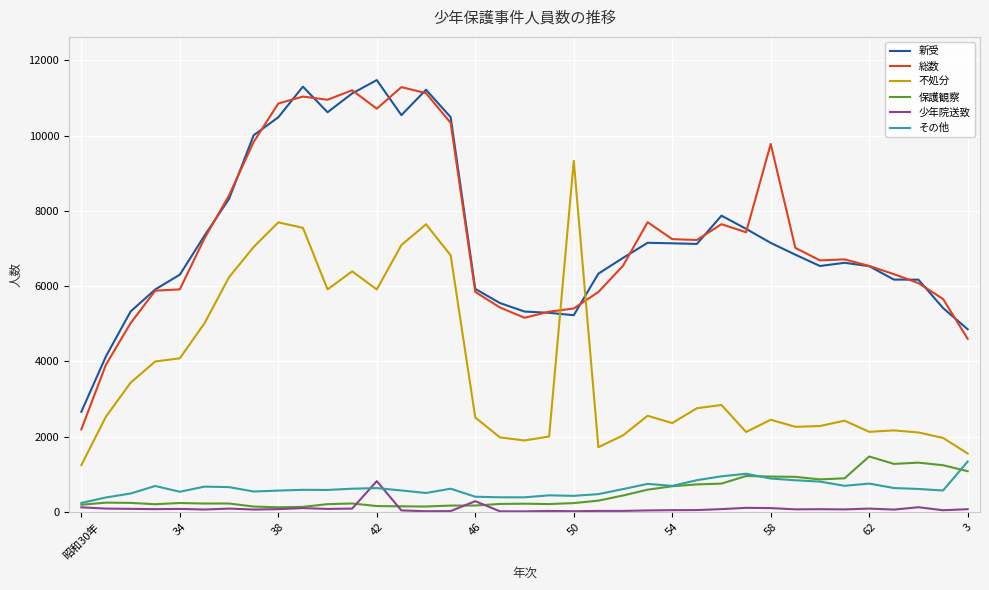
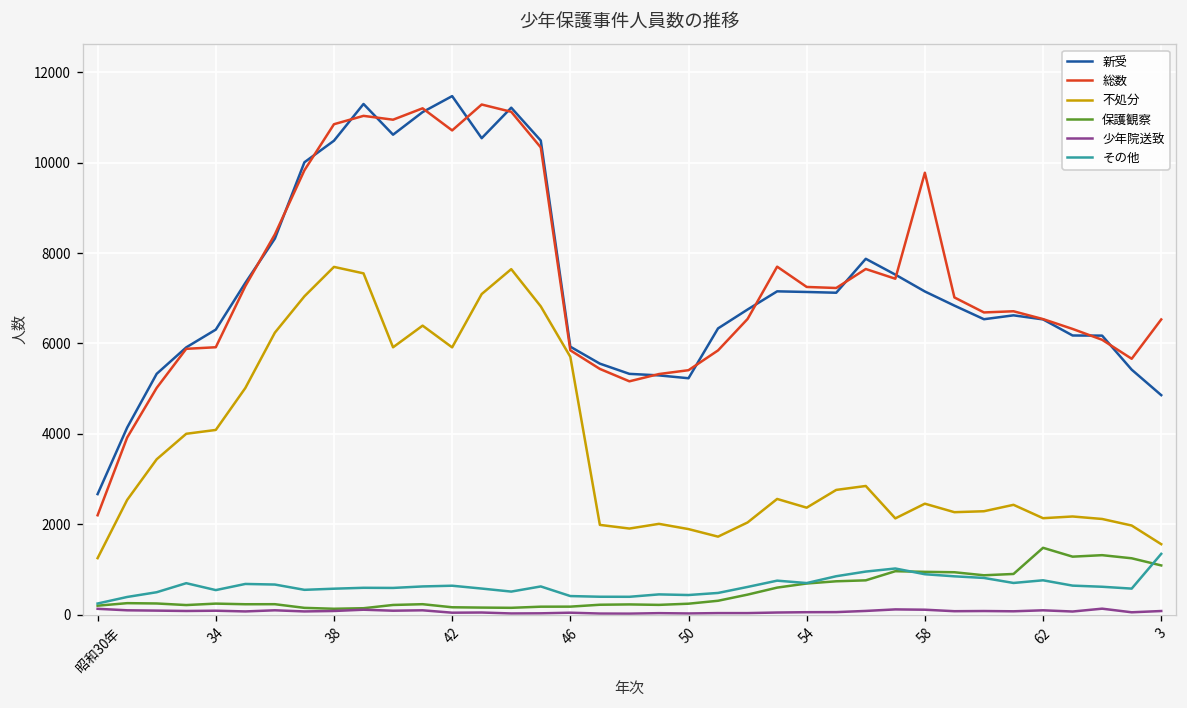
少年院送致, 42: 800 -> 0
不処分, 46: 2500 -> 5700
少年院送致, 46: 300 -> 0
不処分, 50: 9300 -> 1900
総数, 3: 4600 -> 6500
